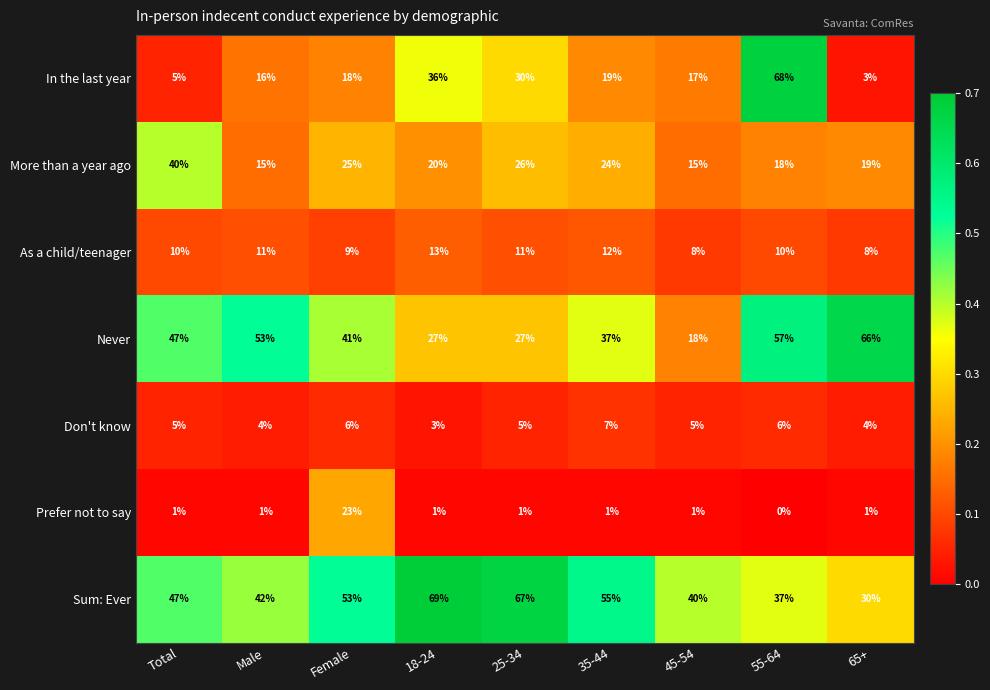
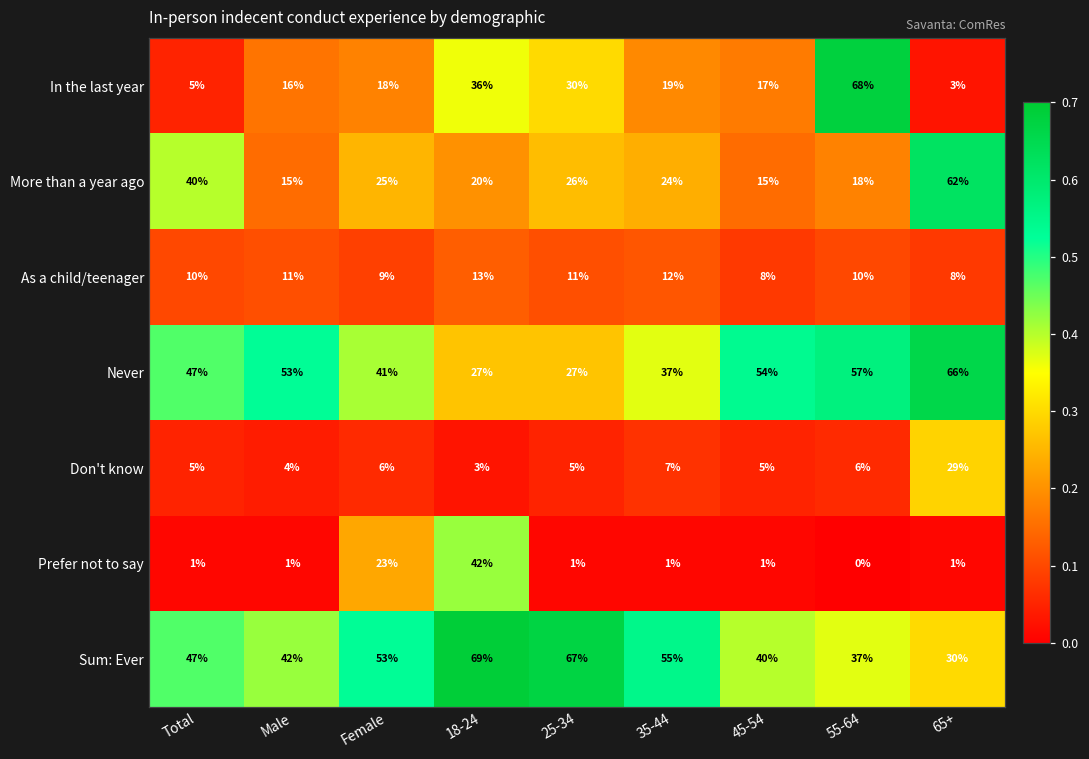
More than a year ago, 65+: 19% -> 62%
Never, 45-54: 18% -> 54%
Don't know, 65+: 4% -> 29%
Prefer not to say, 18-24: 1% -> 42%
